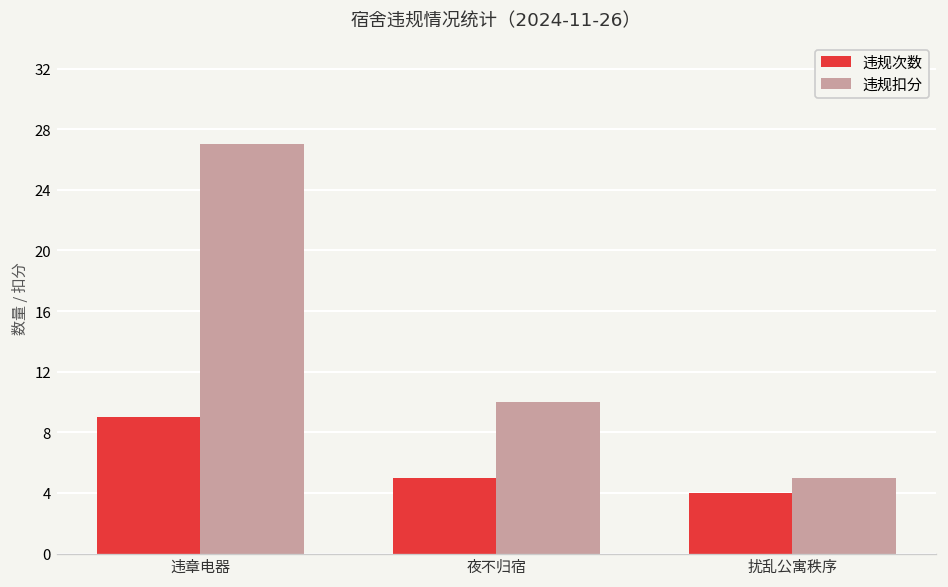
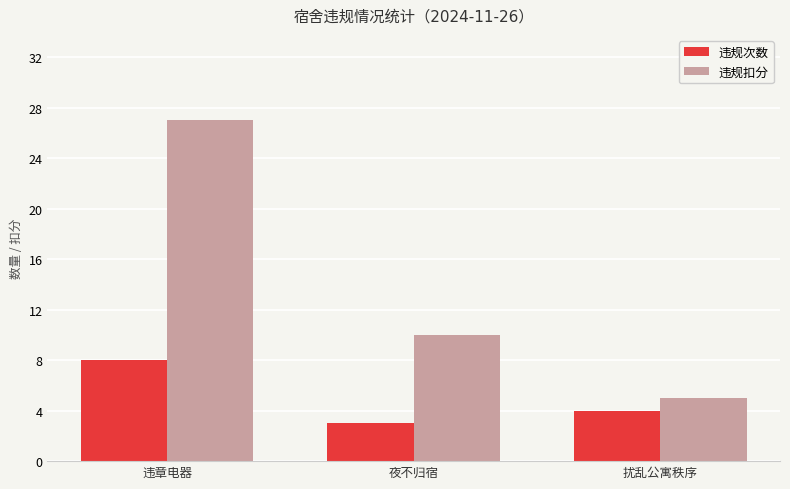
违规次数, 违章电器: 9 -> 8
违规次数, 夜不归宿: 5 -> 3
